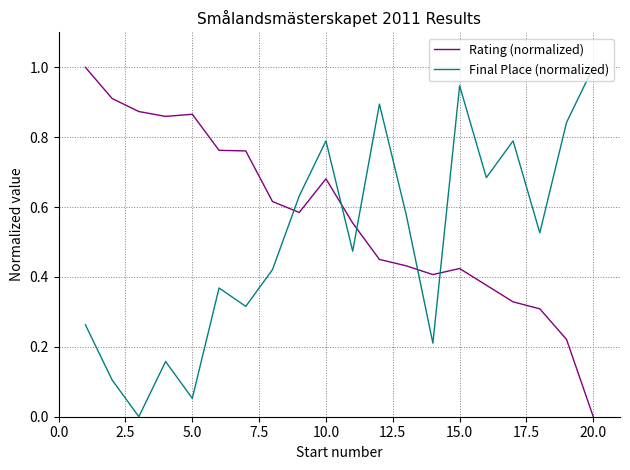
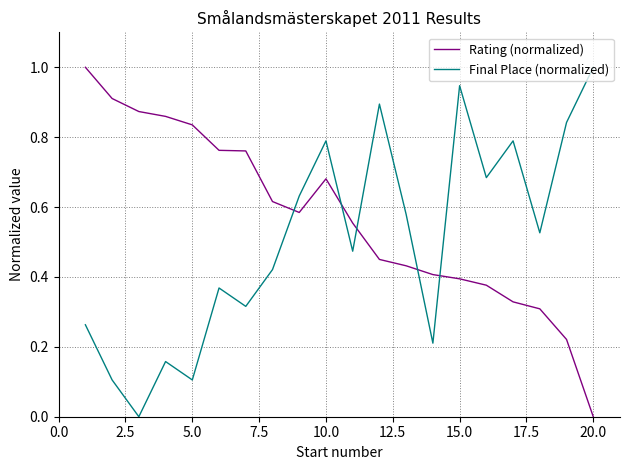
Rating (normalized), 5.0: 0.87 -> 0.84
Final Place (normalized), 5.0: 0.05 -> 0.11
Rating (normalized), 15.0: 0.42 -> 0.39
